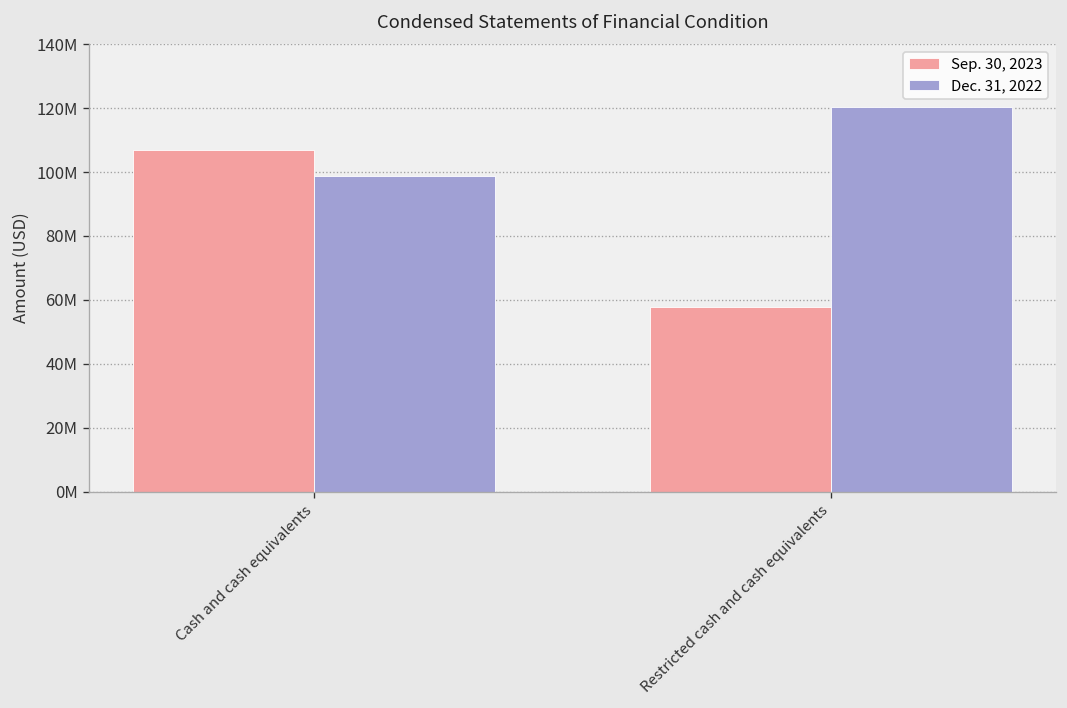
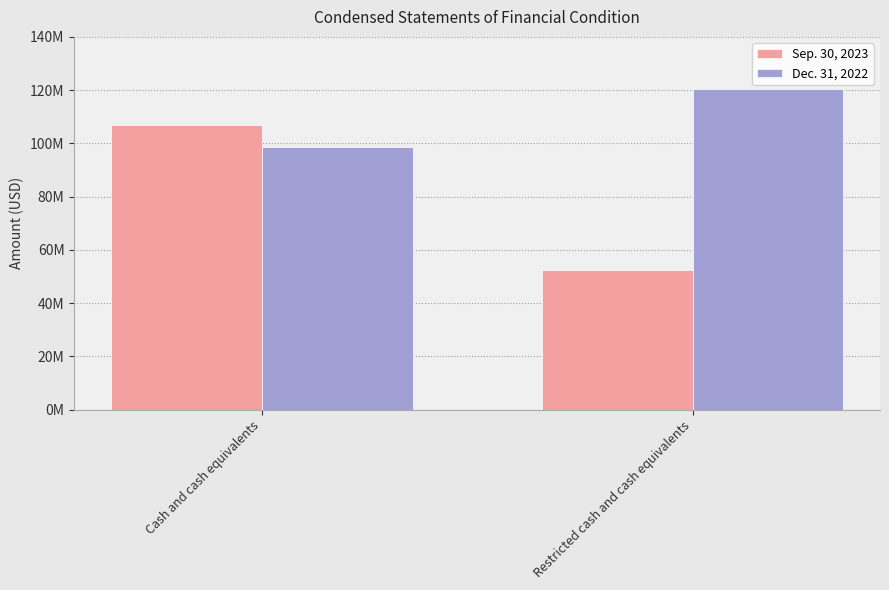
Sep. 30, 2023, Restricted cash and cash equivalents: 58000000 -> 52000000
